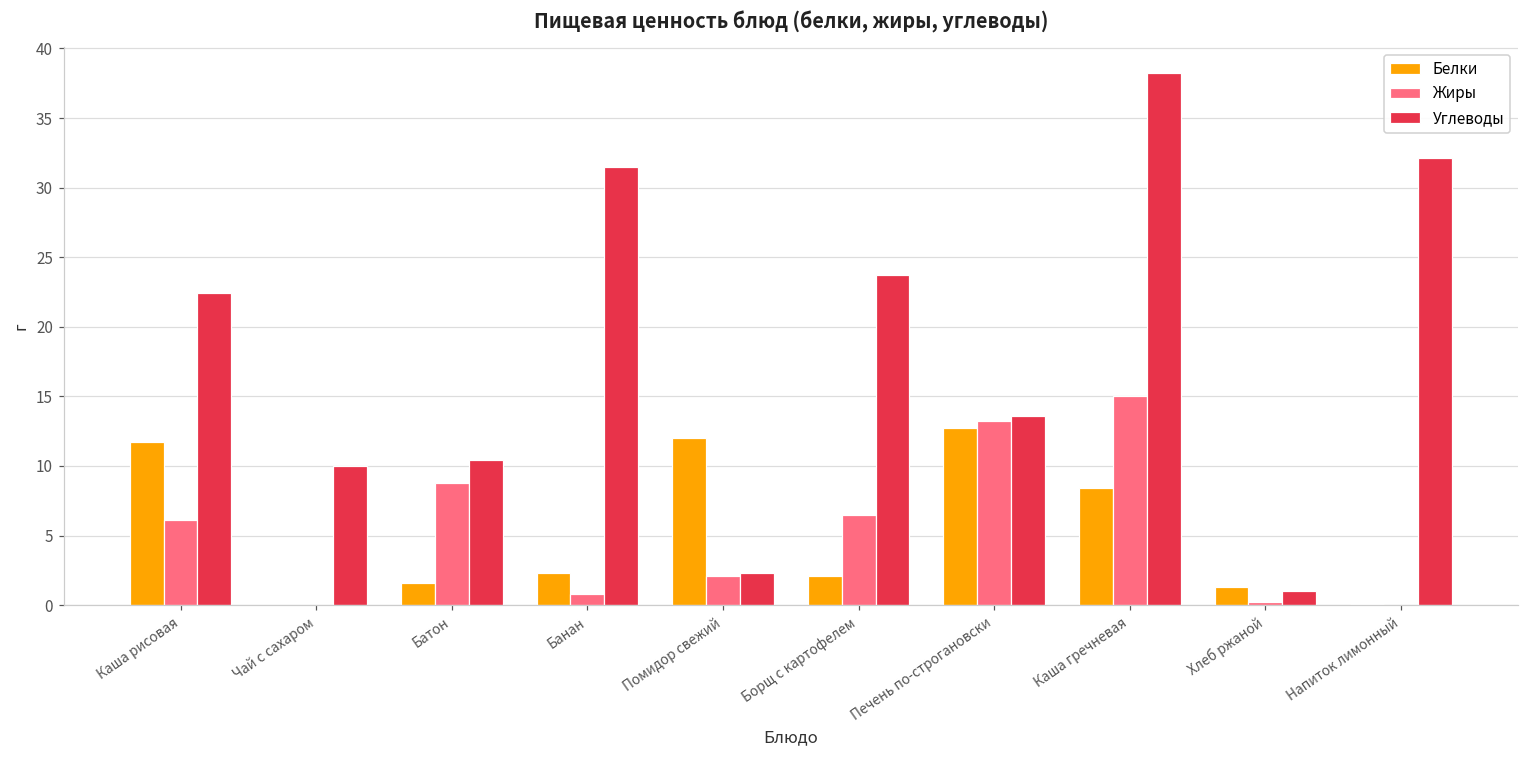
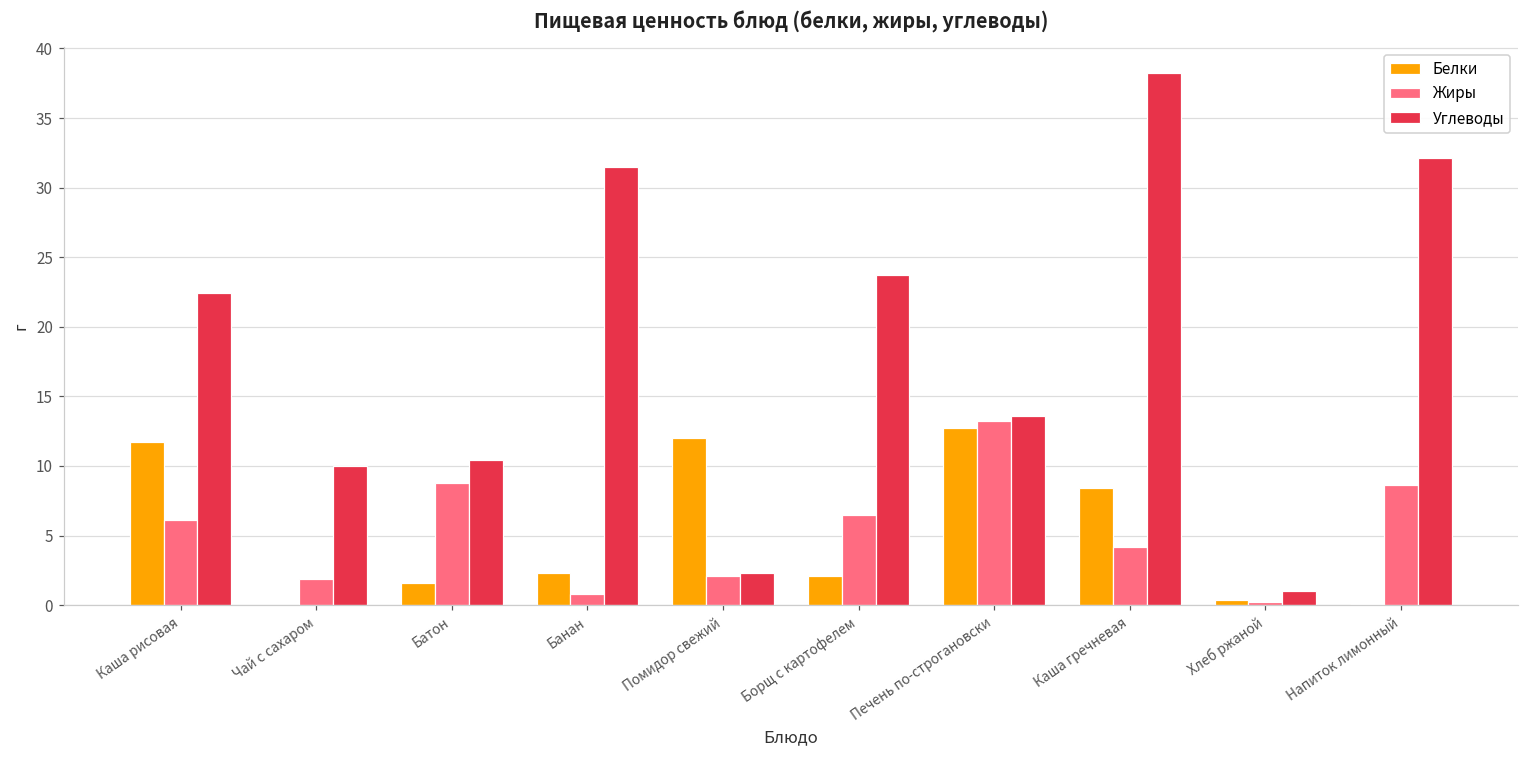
Жиры, Чай с сахаром: 0.0 -> 1.9
Жиры, Каша гречневая: 15.0 -> 4.2
Белки, Хлеб ржаной: 1.3 -> 0.4
Жиры, Напиток лимонный: 0.0 -> 8.6
